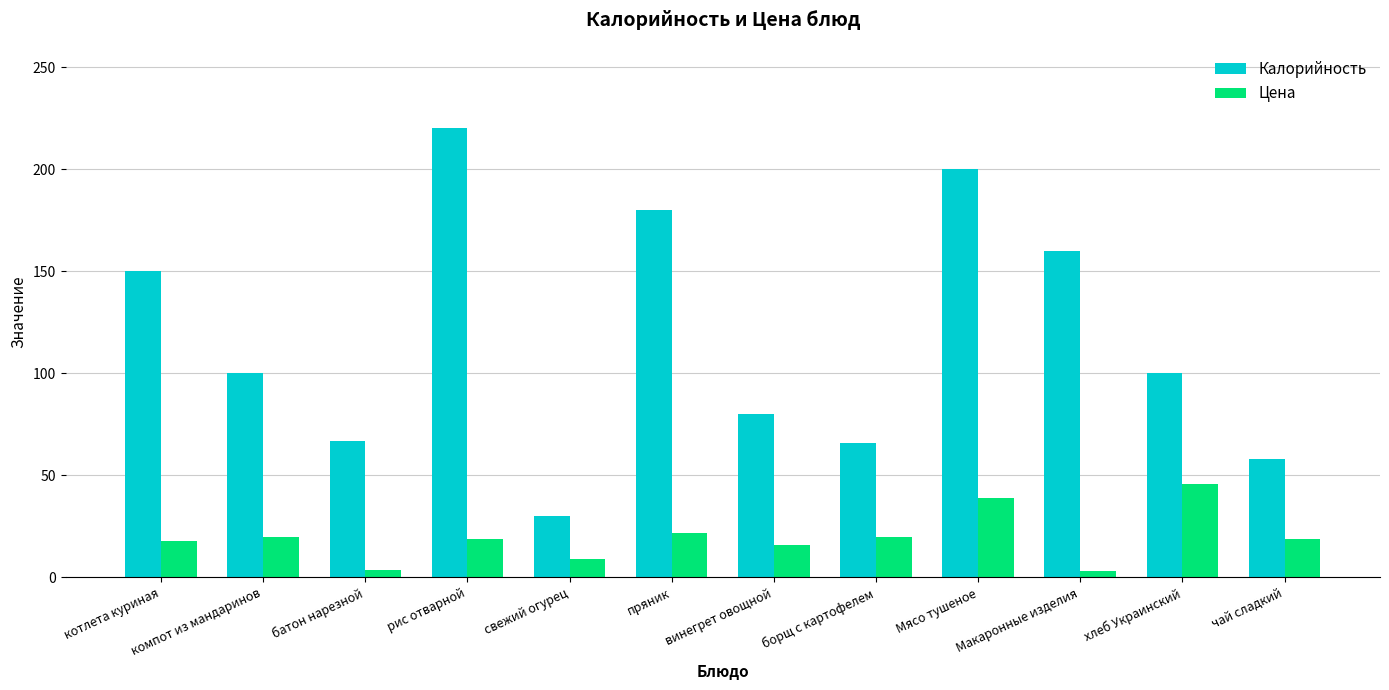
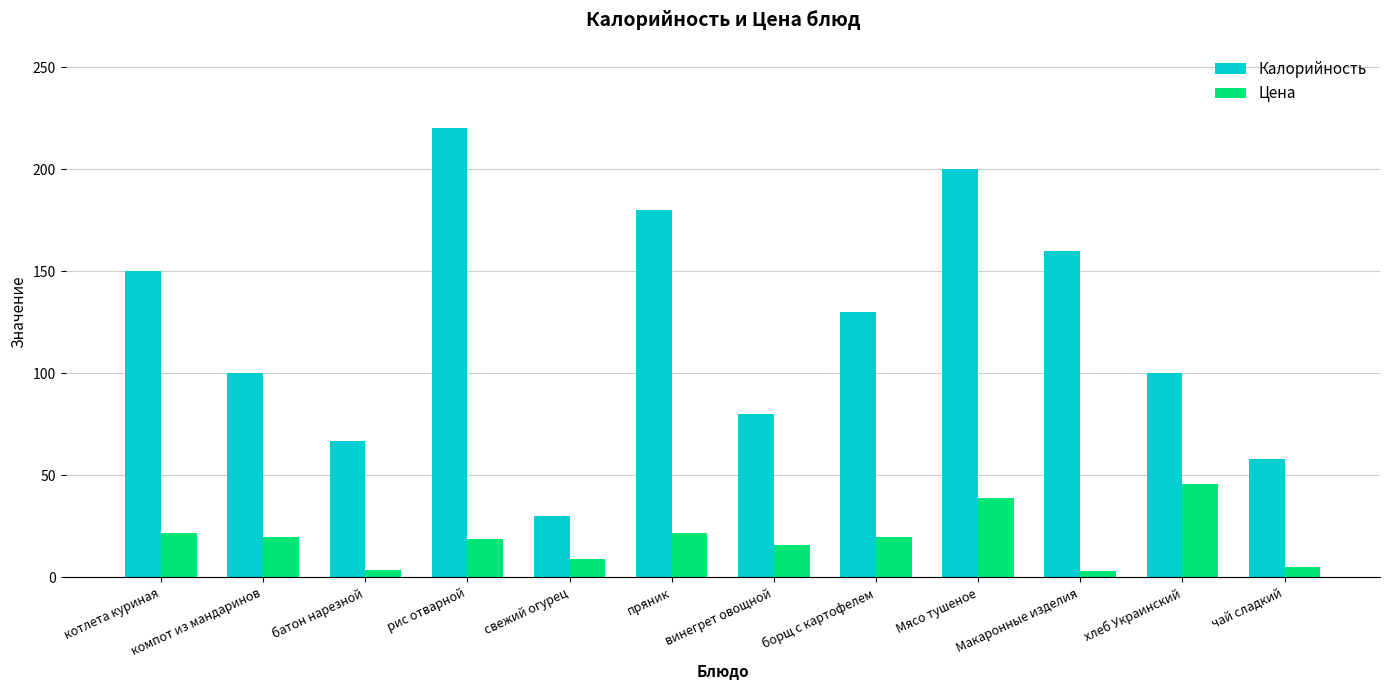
Цена, котлета куриная: 18 -> 22
Калорийность, борщ с картофелем: 66 -> 130
Цена, чай сладкий: 19 -> 5
